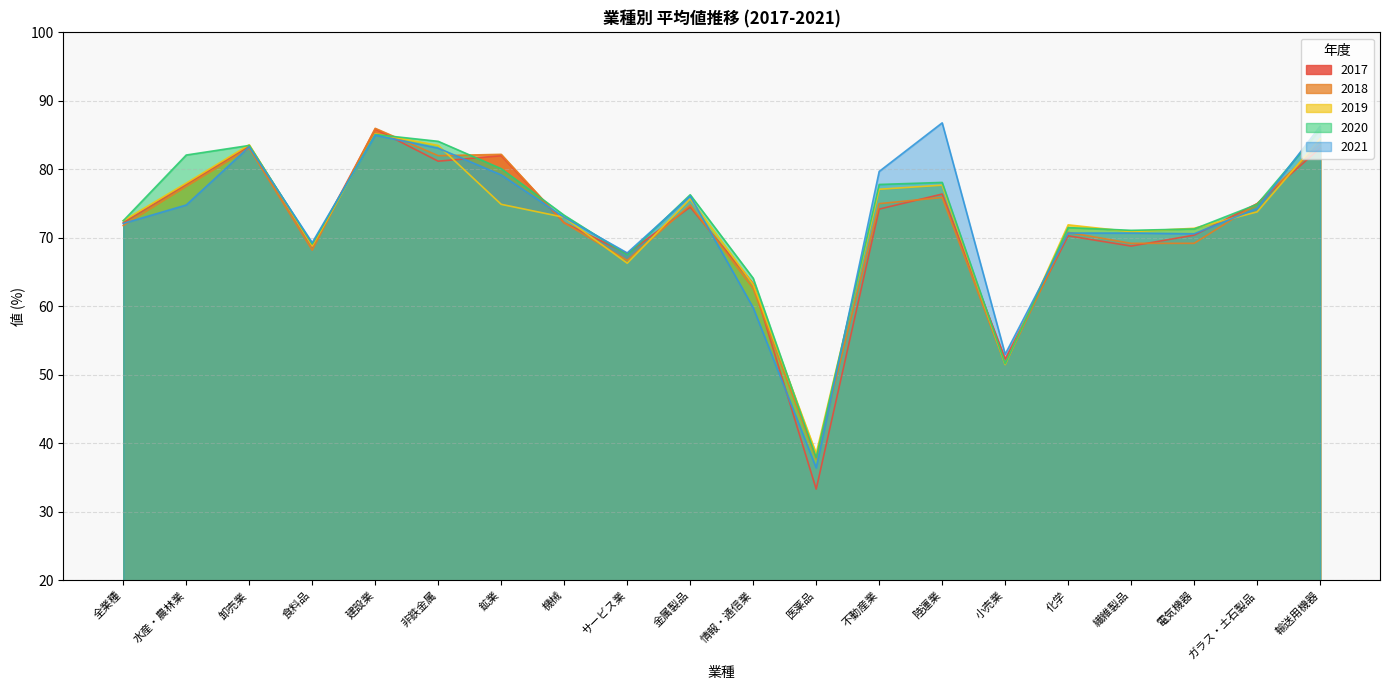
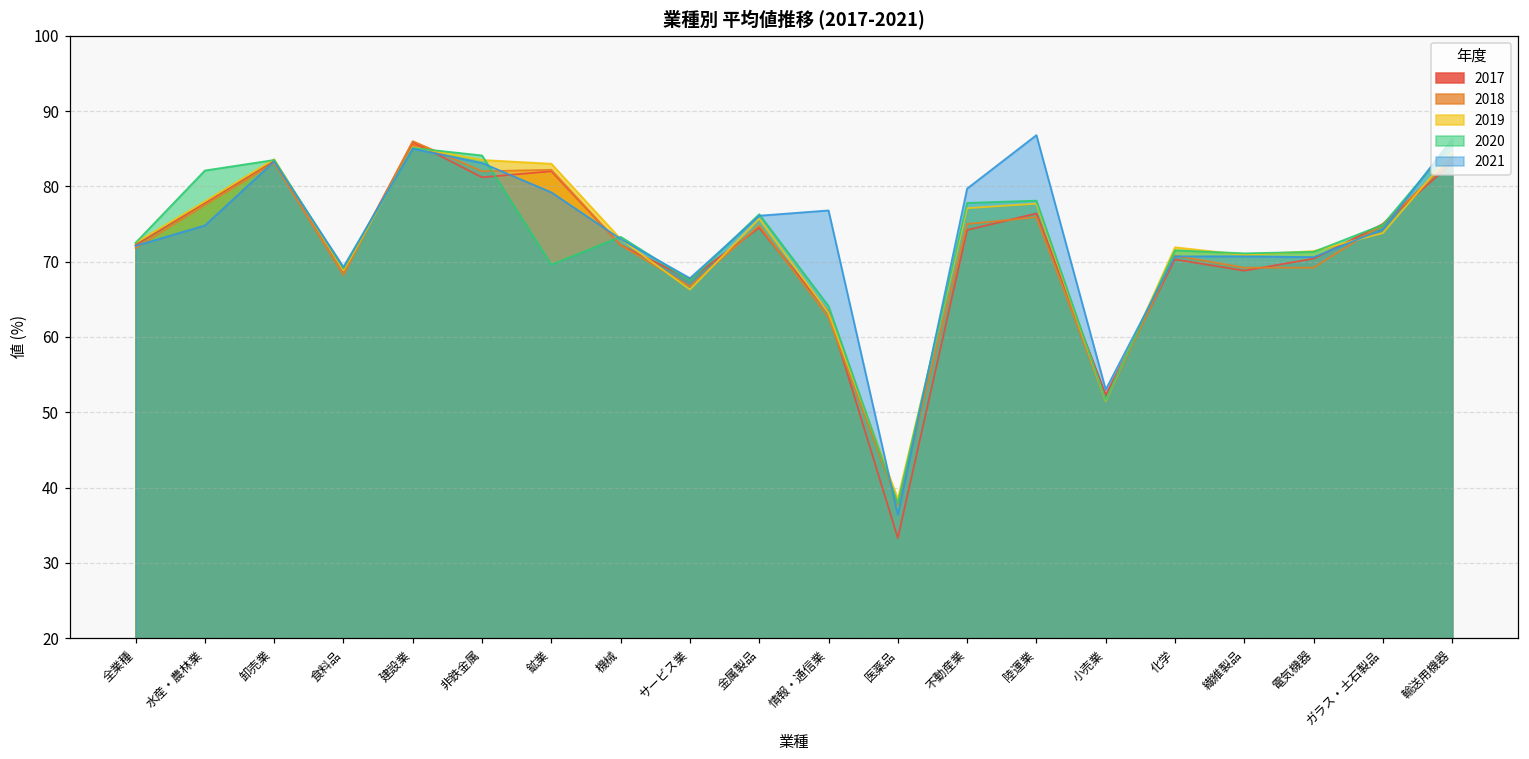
2019, 鉱業: 75 -> 83
2020, 鉱業: 80 -> 70
2021, 情報・通信業: 60 -> 77
